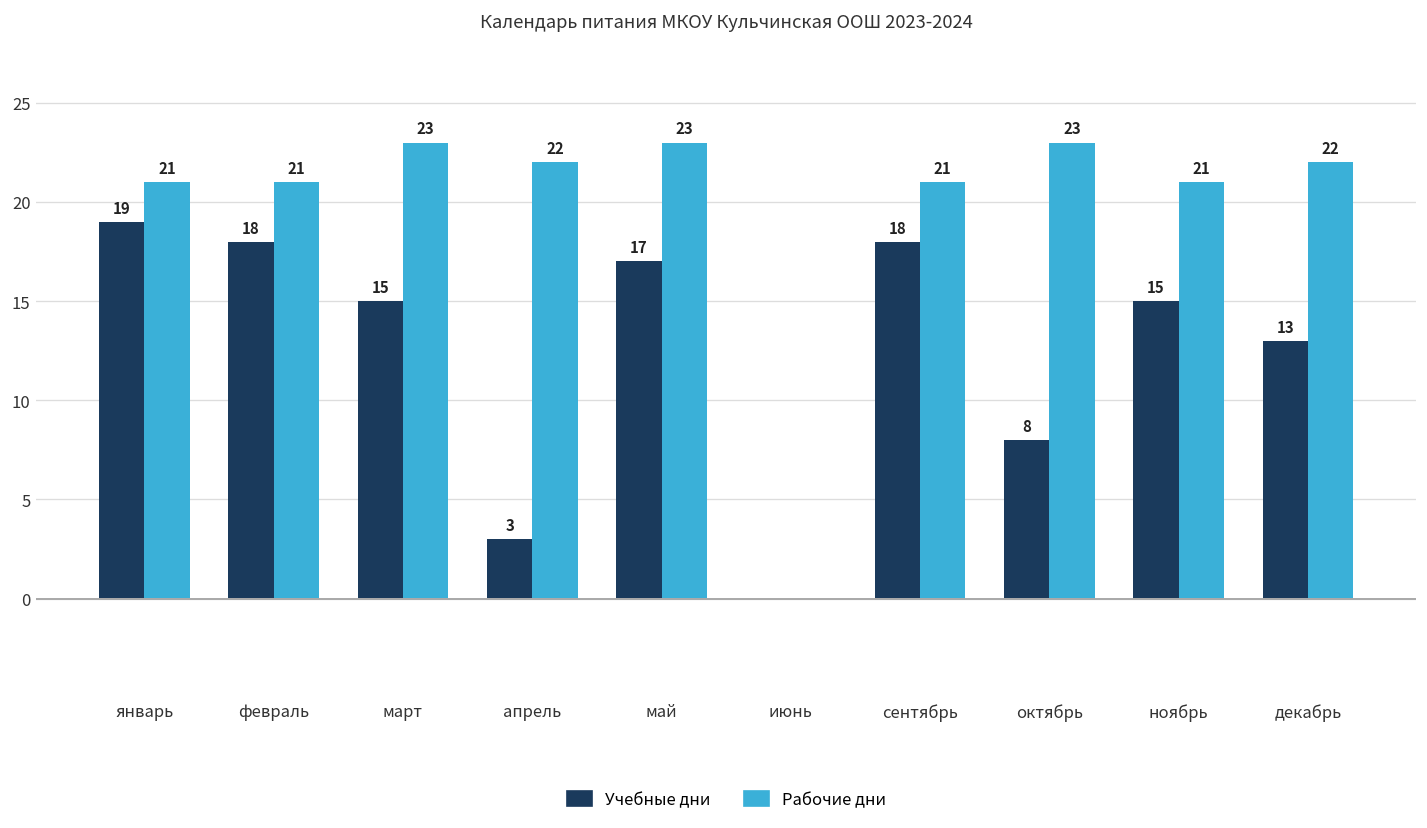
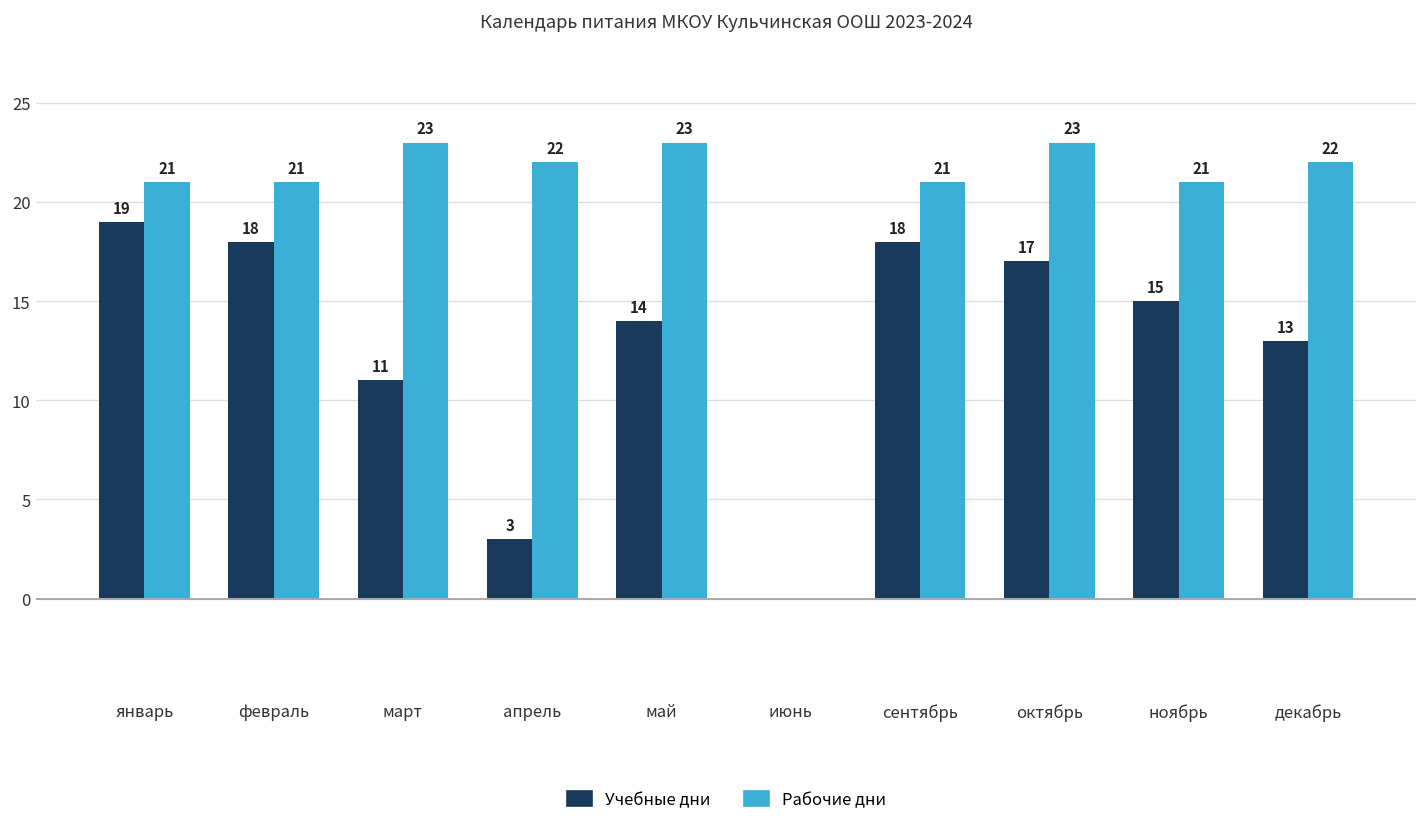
Учебные дни, март: 15 -> 11
Учебные дни, май: 17 -> 14
Учебные дни, октябрь: 8 -> 17
